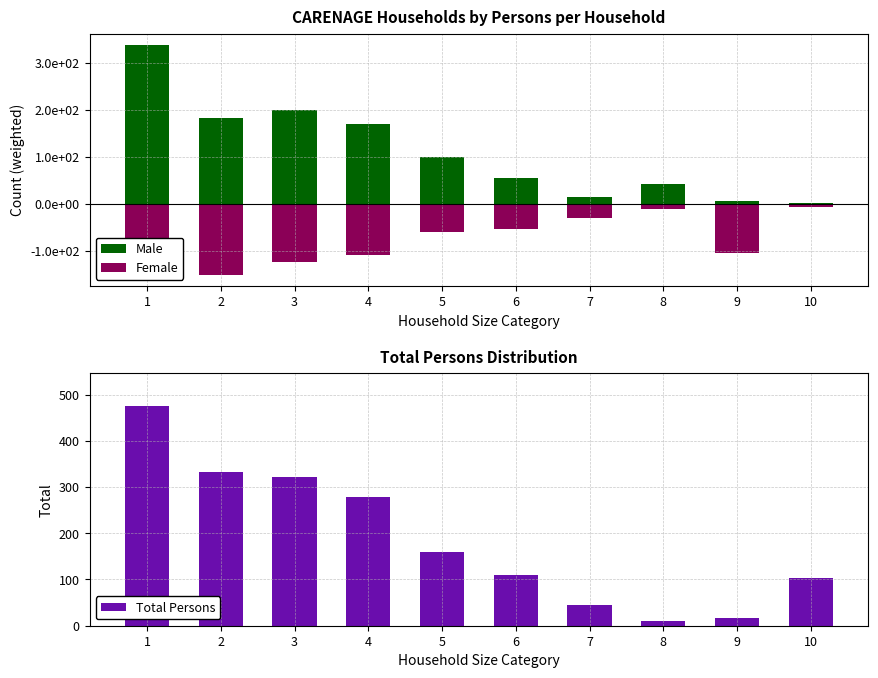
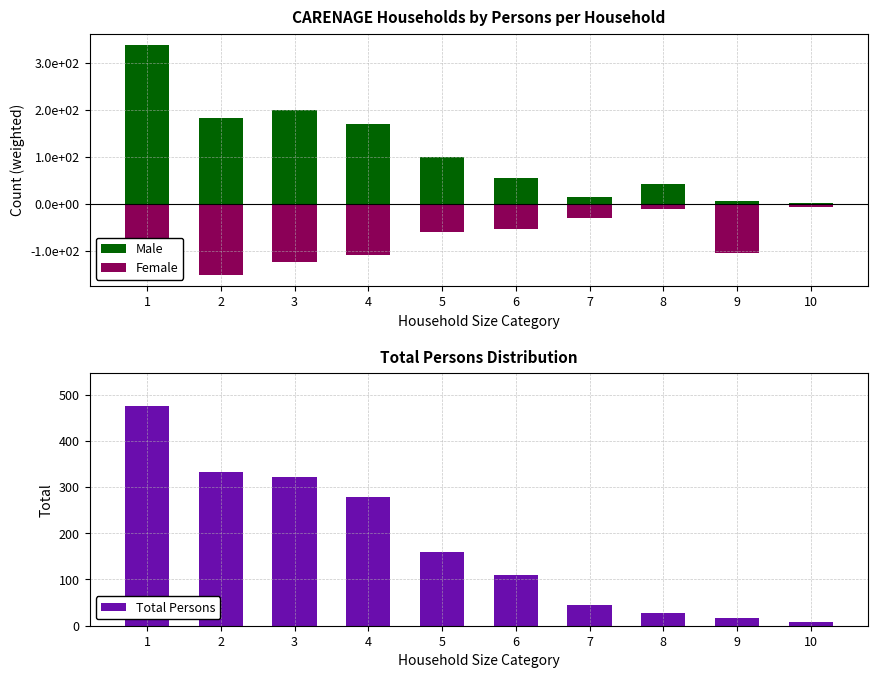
Total Persons Distribution, 8: 10 -> 30
Total Persons Distribution, 10: 100 -> 10
